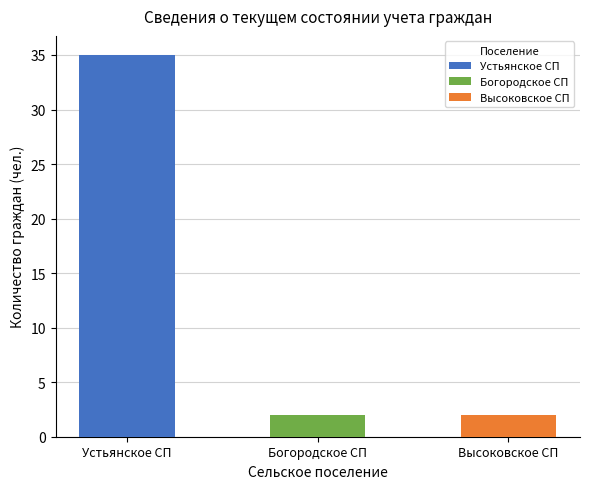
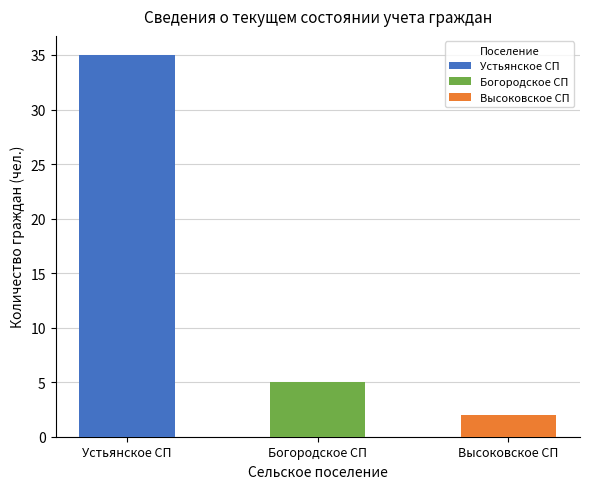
Богородское СП: 2 -> 5
